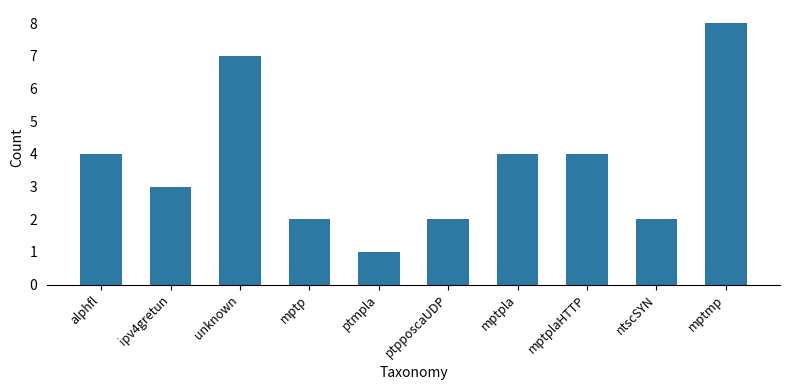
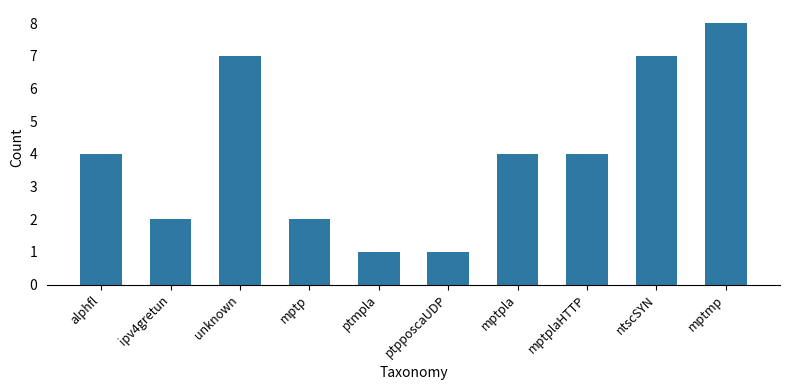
ipv4gretun: 3 -> 2
ptpposcaUDP: 2 -> 1
ntscSYN: 2 -> 7
